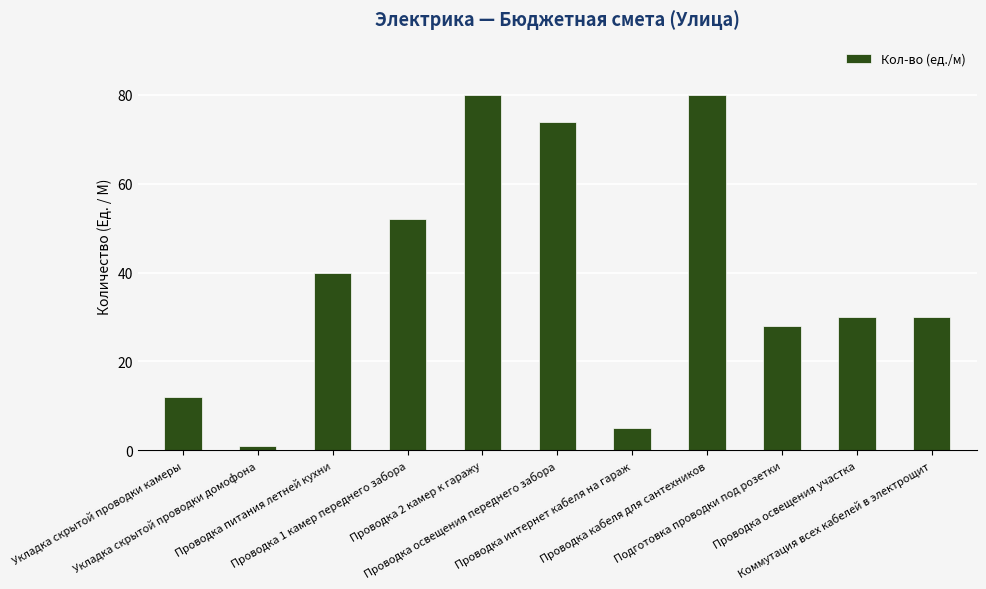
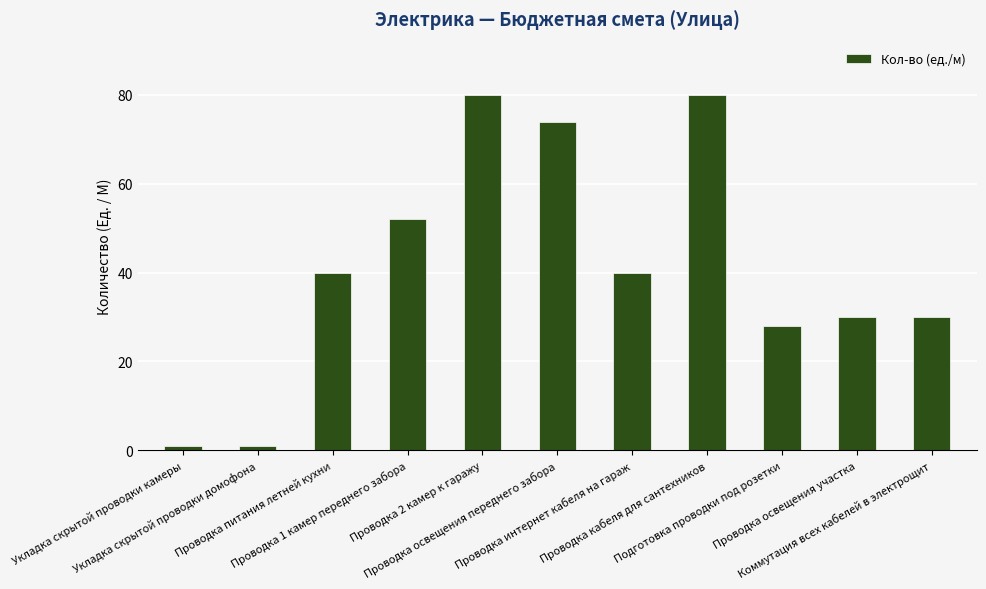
Укладка скрытой проводки камеры: 12 -> 1
Проводка интернет кабеля на гараж: 5 -> 40
